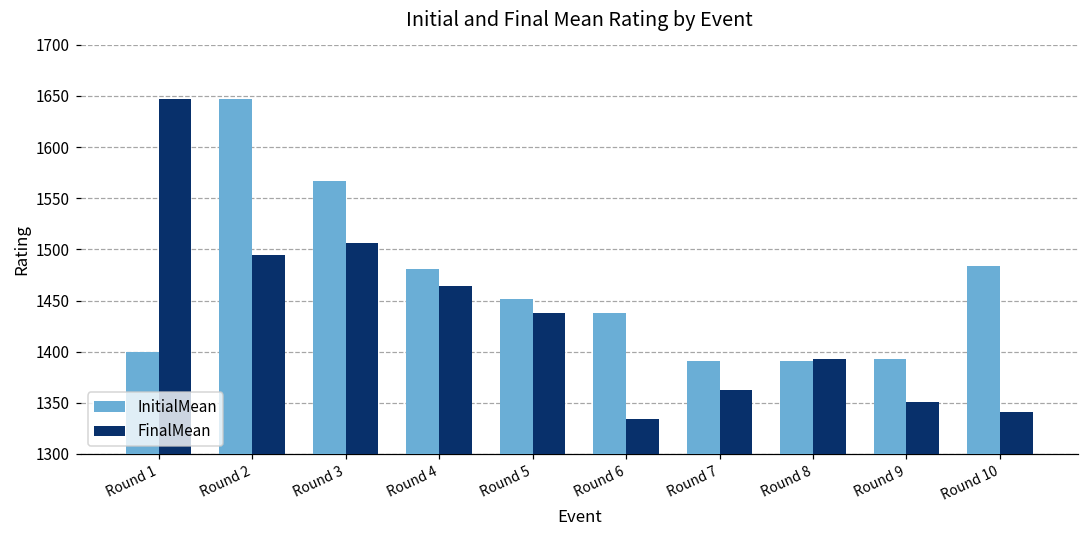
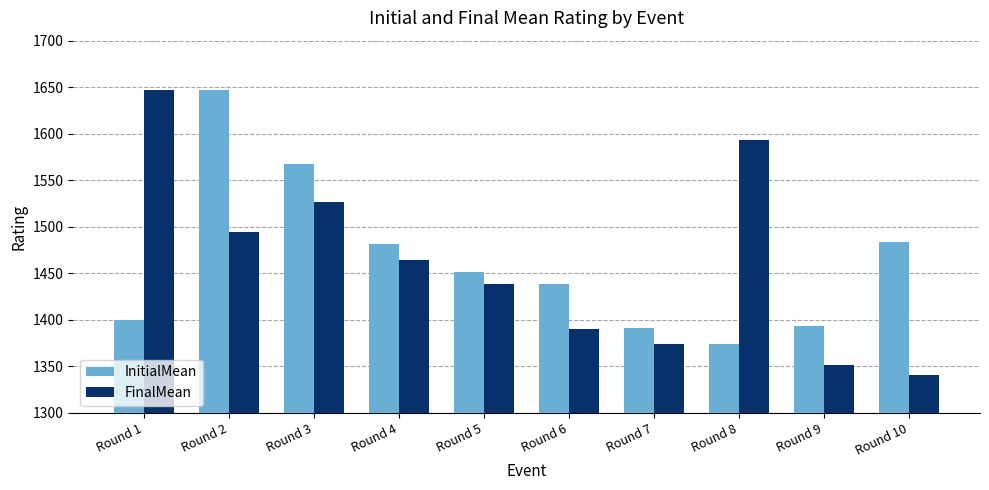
FinalMean, Round 3: 1510 -> 1530
FinalMean, Round 6: 1330 -> 1390
FinalMean, Round 7: 1360 -> 1370
InitialMean, Round 8: 1390 -> 1370
FinalMean, Round 8: 1390 -> 1590
